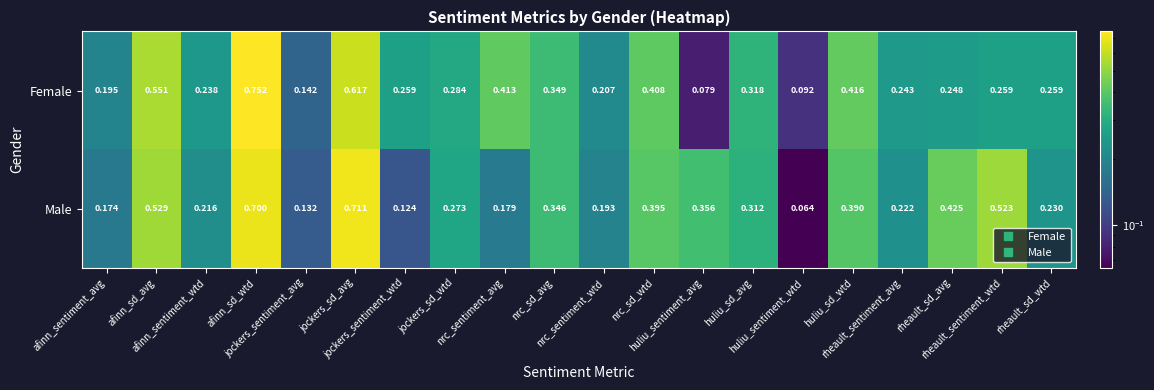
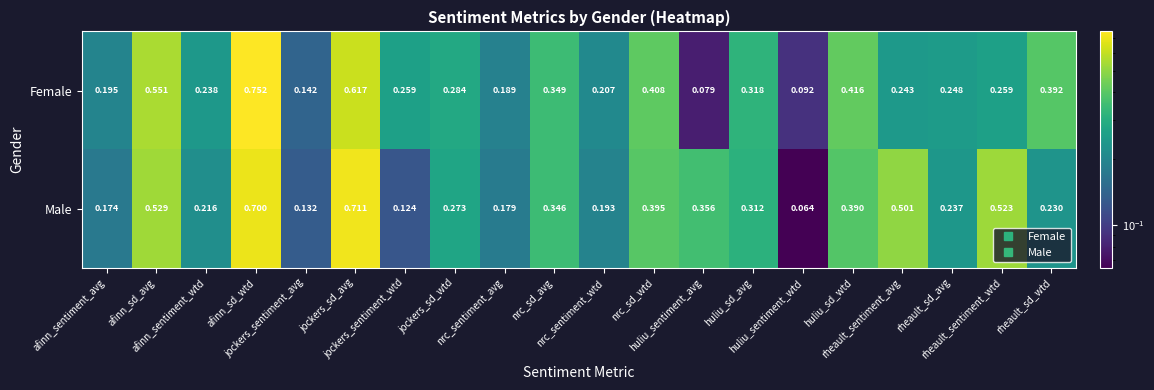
Female, nrc_sentiment_avg: 0.413 -> 0.189
Female, rheault_sd_wtd: 0.259 -> 0.392
Male, rheault_sentiment_avg: 0.222 -> 0.501
Male, rheault_sd_avg: 0.425 -> 0.237
